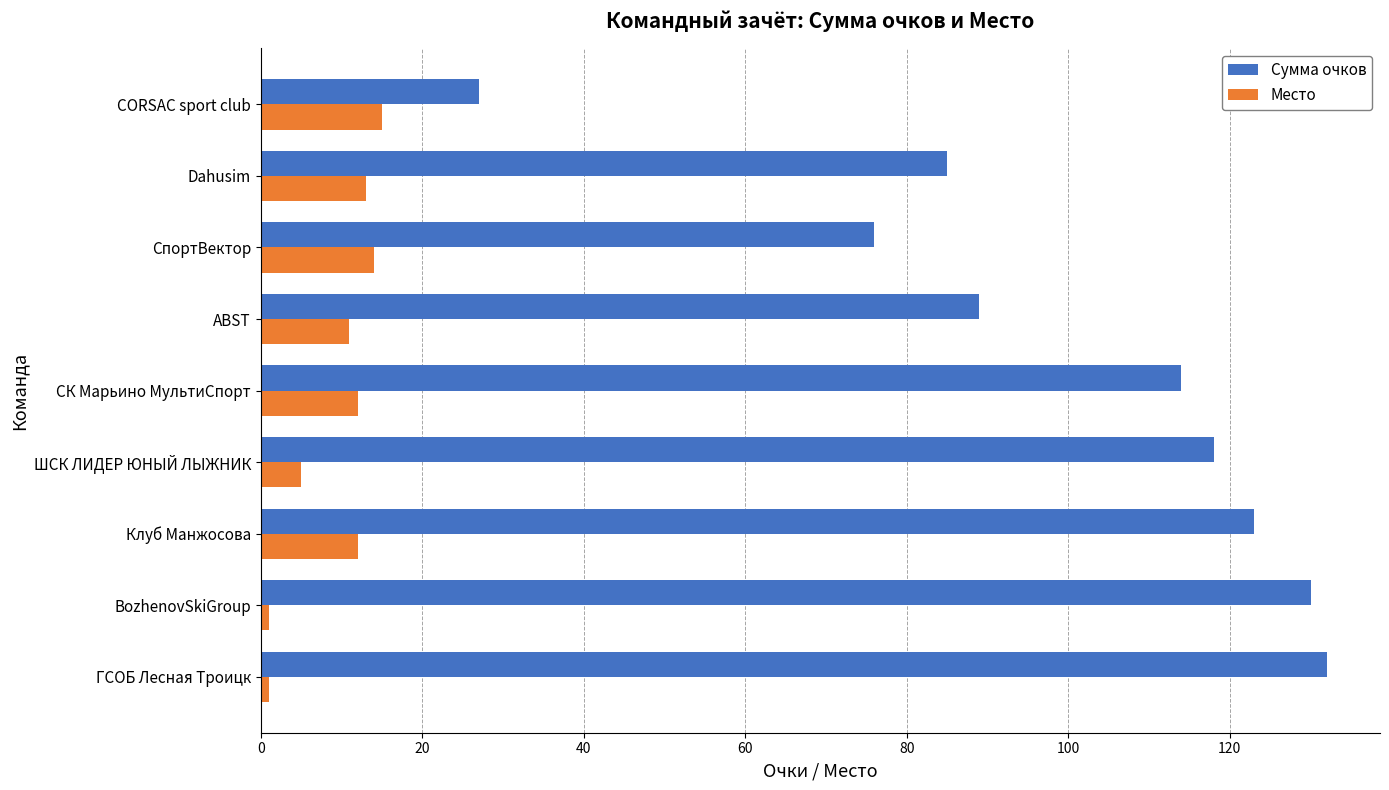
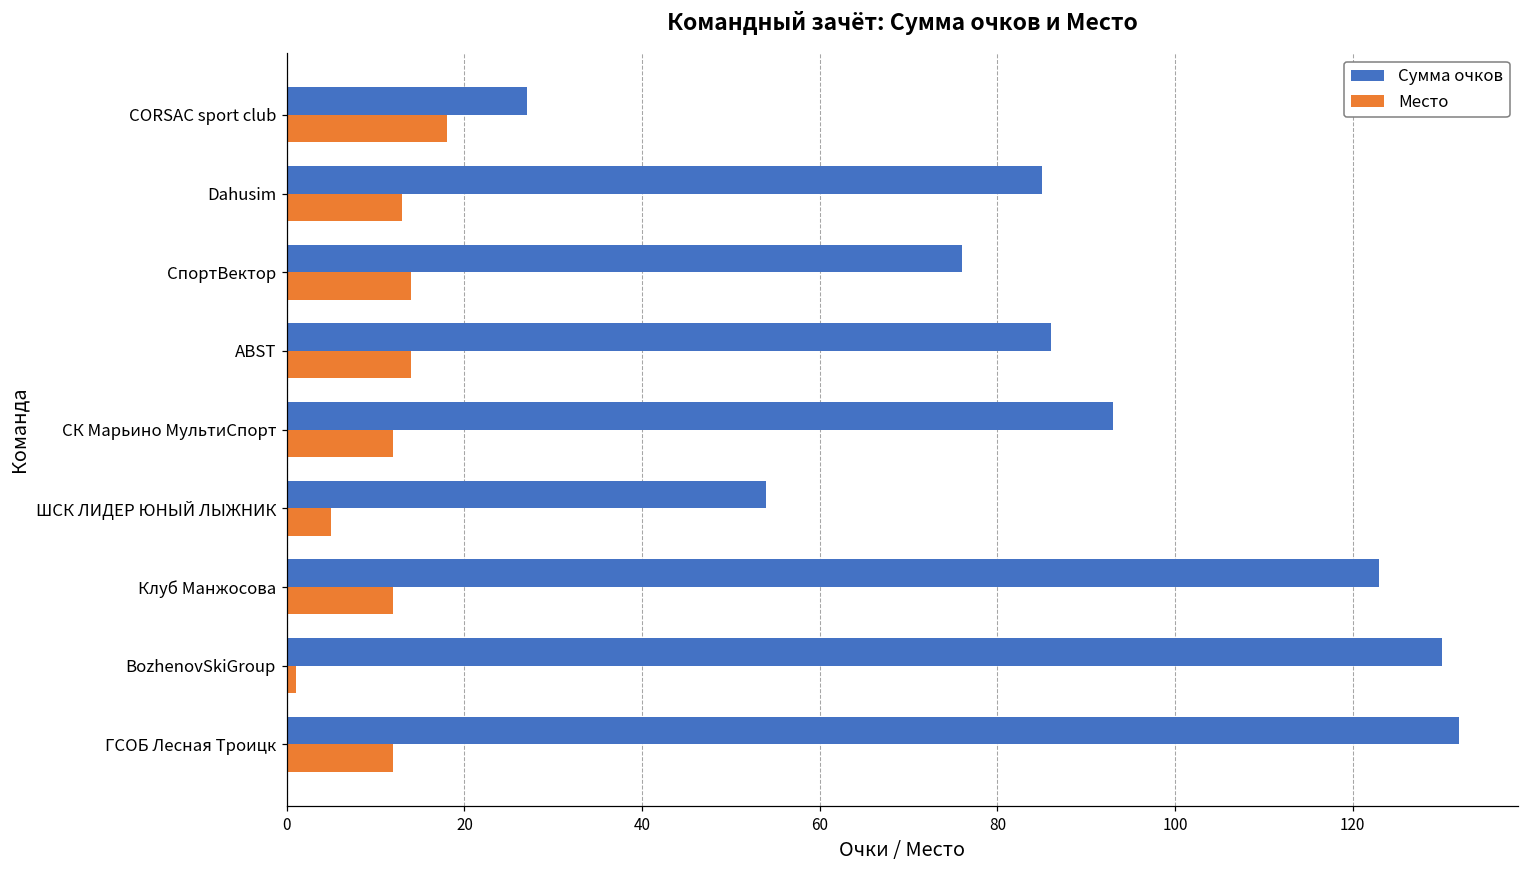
Место, CORSAC sport club: 15 -> 18
Сумма очков, ABST: 89 -> 86
Место, ABST: 11 -> 14
Сумма очков, СК Марьино МультиСпорт: 114 -> 93
Сумма очков, ШСК ЛИДЕР ЮНЫЙ ЛЫЖНИК: 118 -> 54
Место, ГСОБ Лесная Троицк: 1 -> 12
